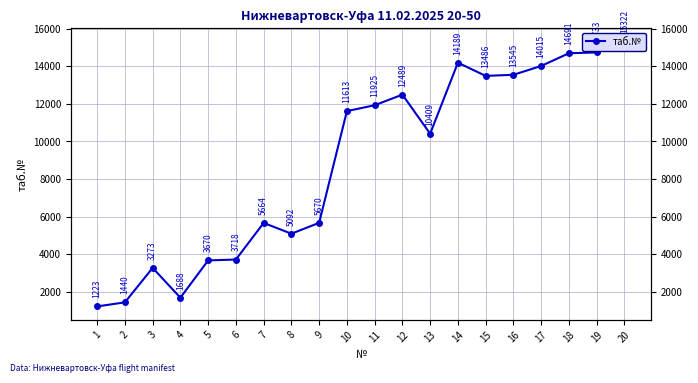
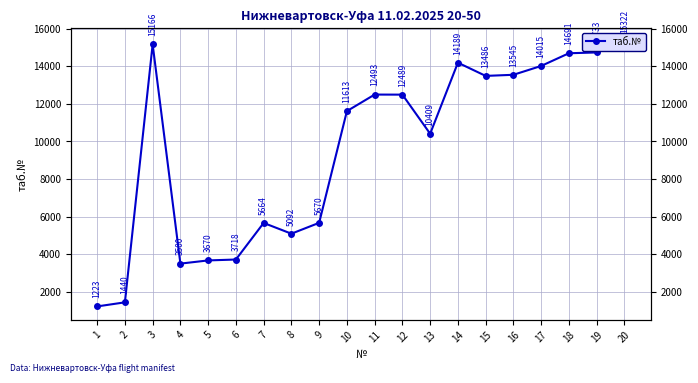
3: 3273 -> 15166
4: 1688 -> 3500
11: 11925 -> 12493
